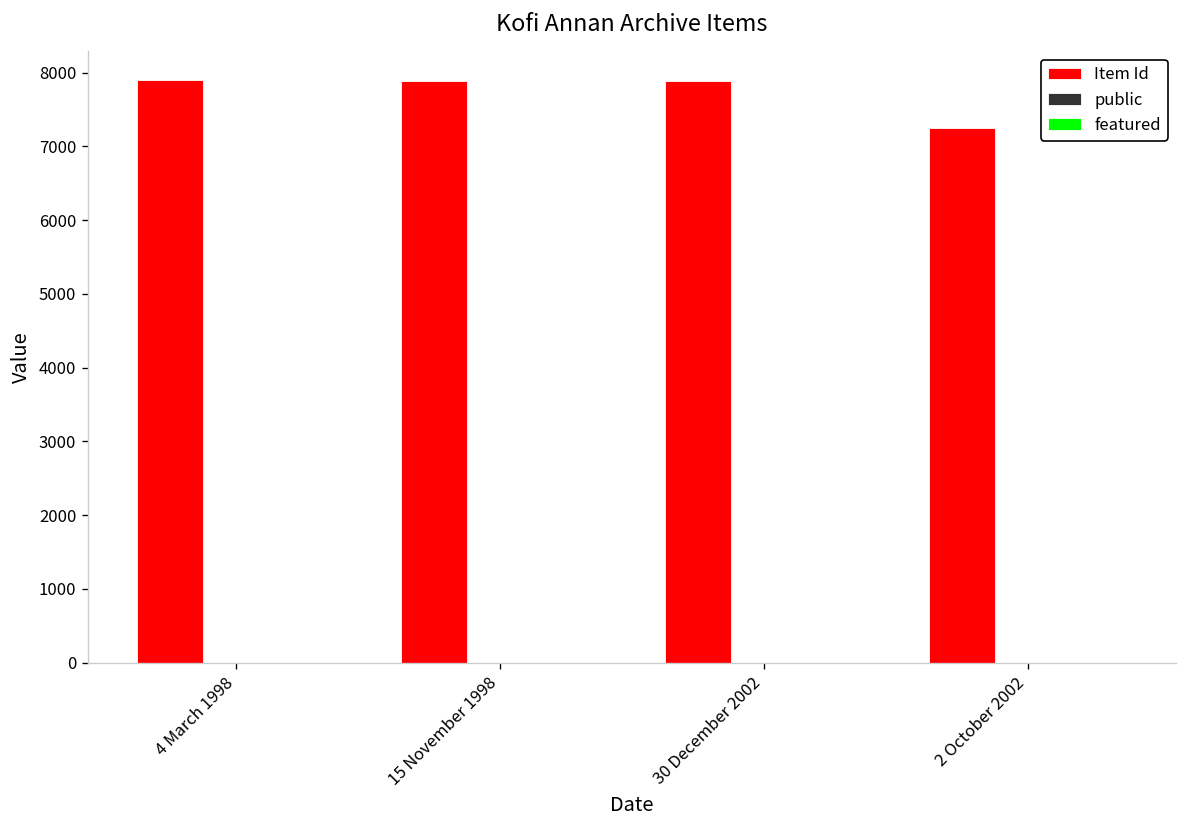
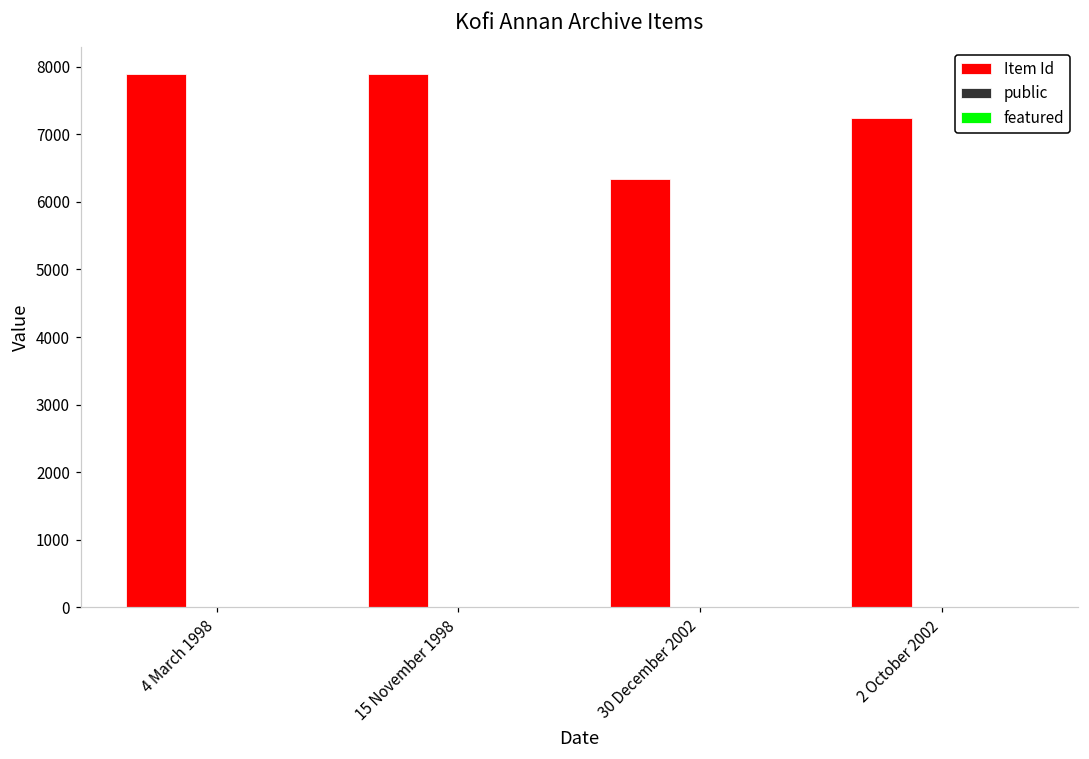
Item Id, 30 December 2002: 7900 -> 6300
